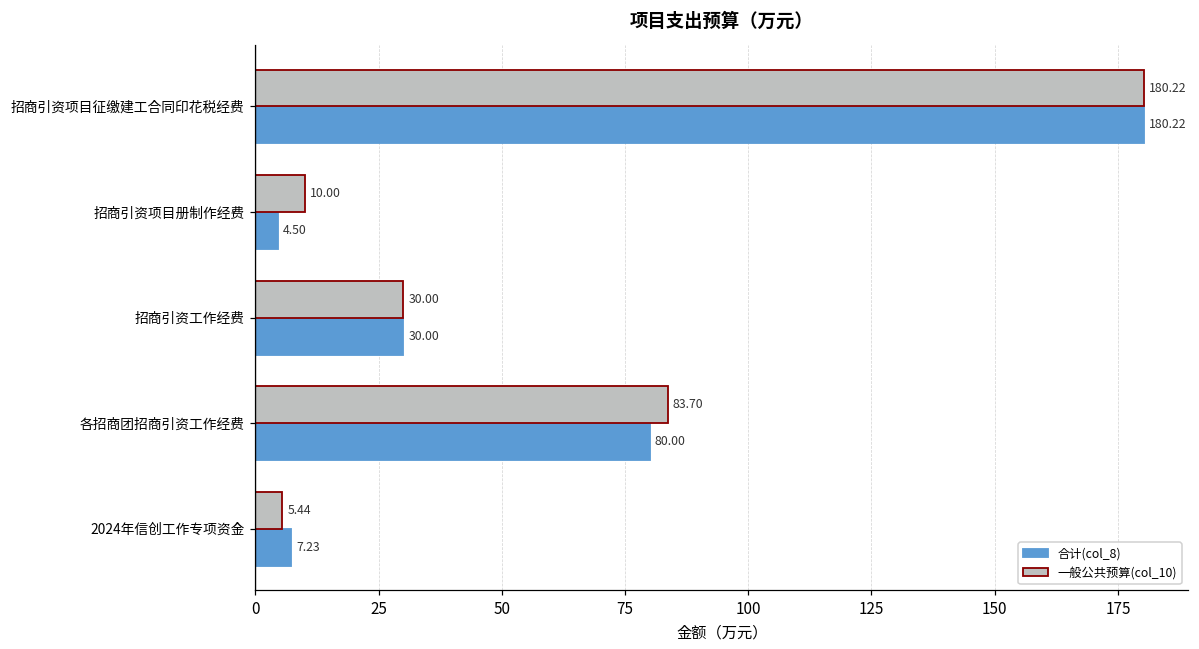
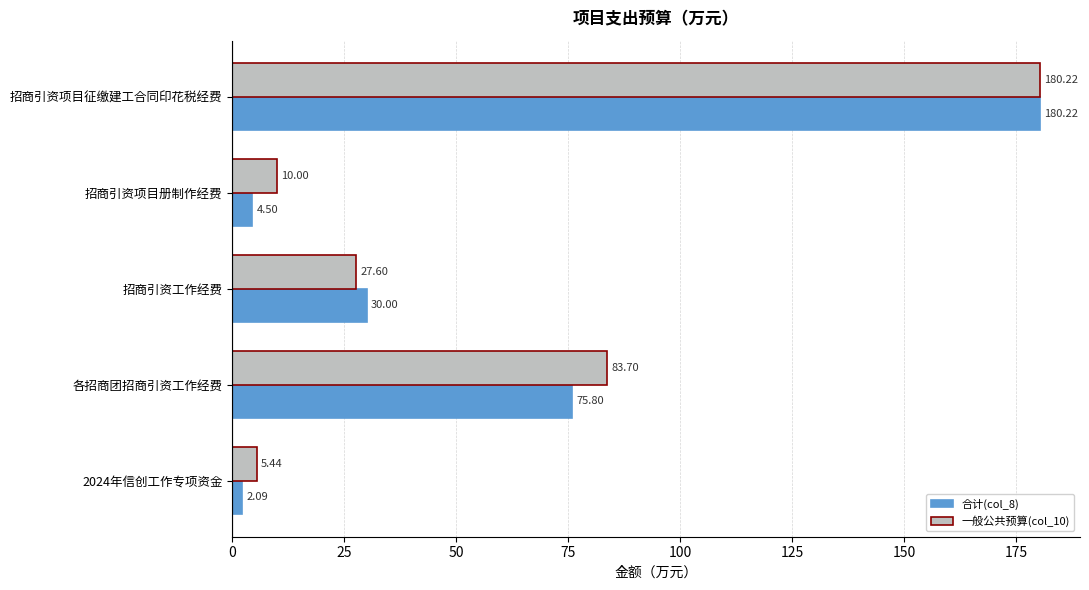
一般公共预算(col_10), 招商引资工作经费: 30.00 -> 27.60
合计(col_8), 各招商团招商引资工作经费: 80.00 -> 75.80
合计(col_8), 2024年信创工作专项资金: 7.23 -> 2.09
